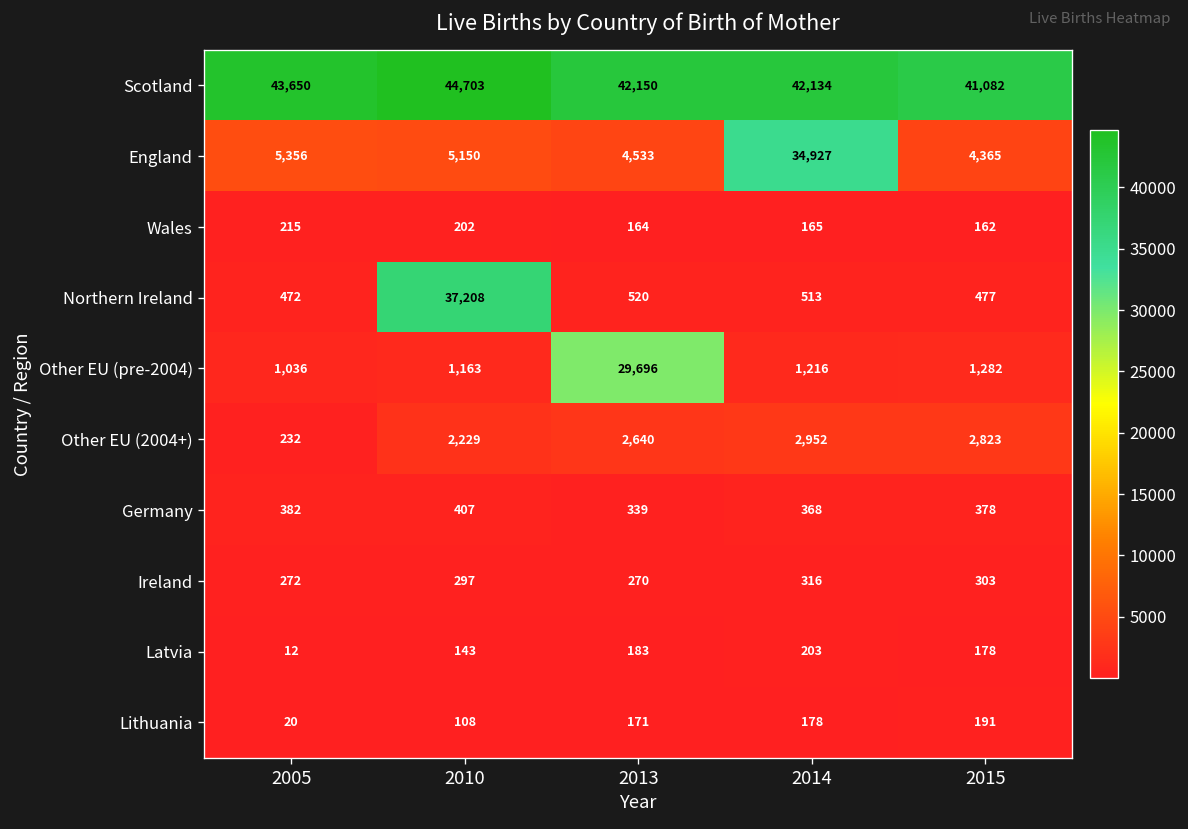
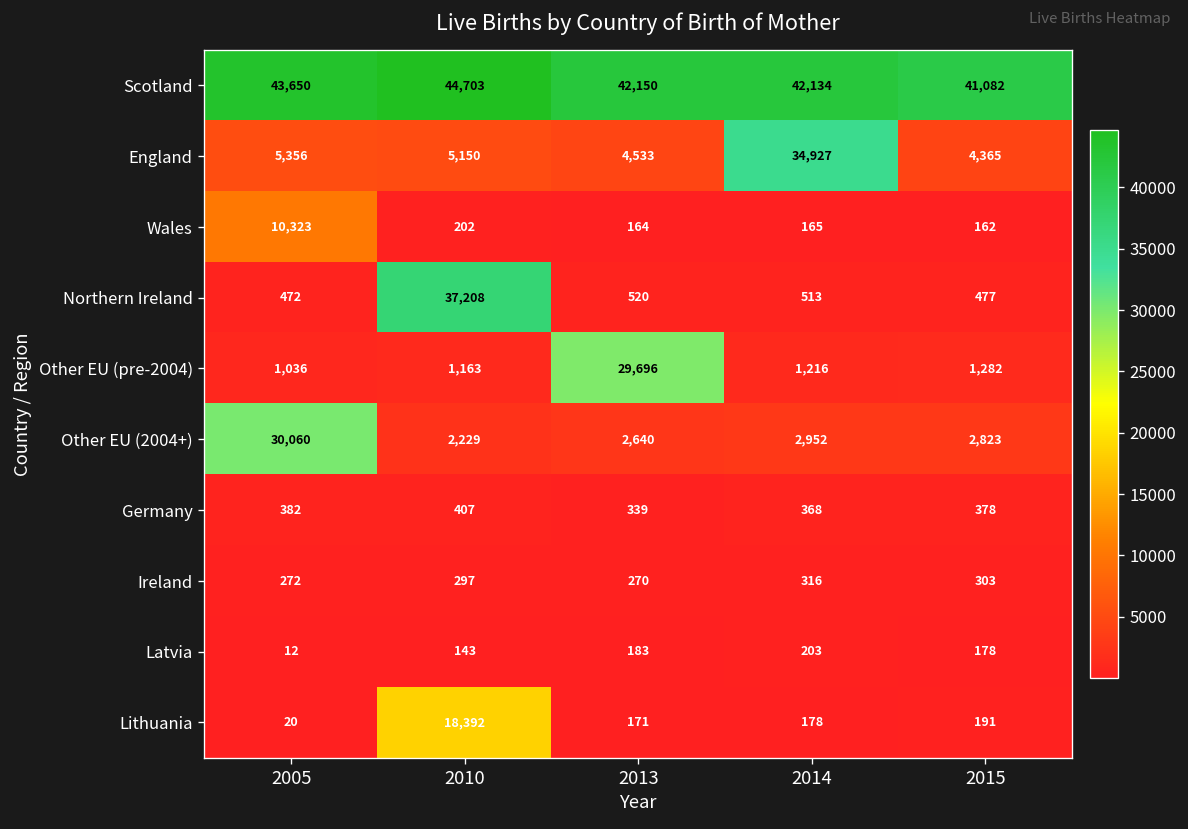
Wales, 2005: 215 -> 10,323
Other EU (2004+), 2005: 232 -> 30,060
Lithuania, 2010: 108 -> 18,392
